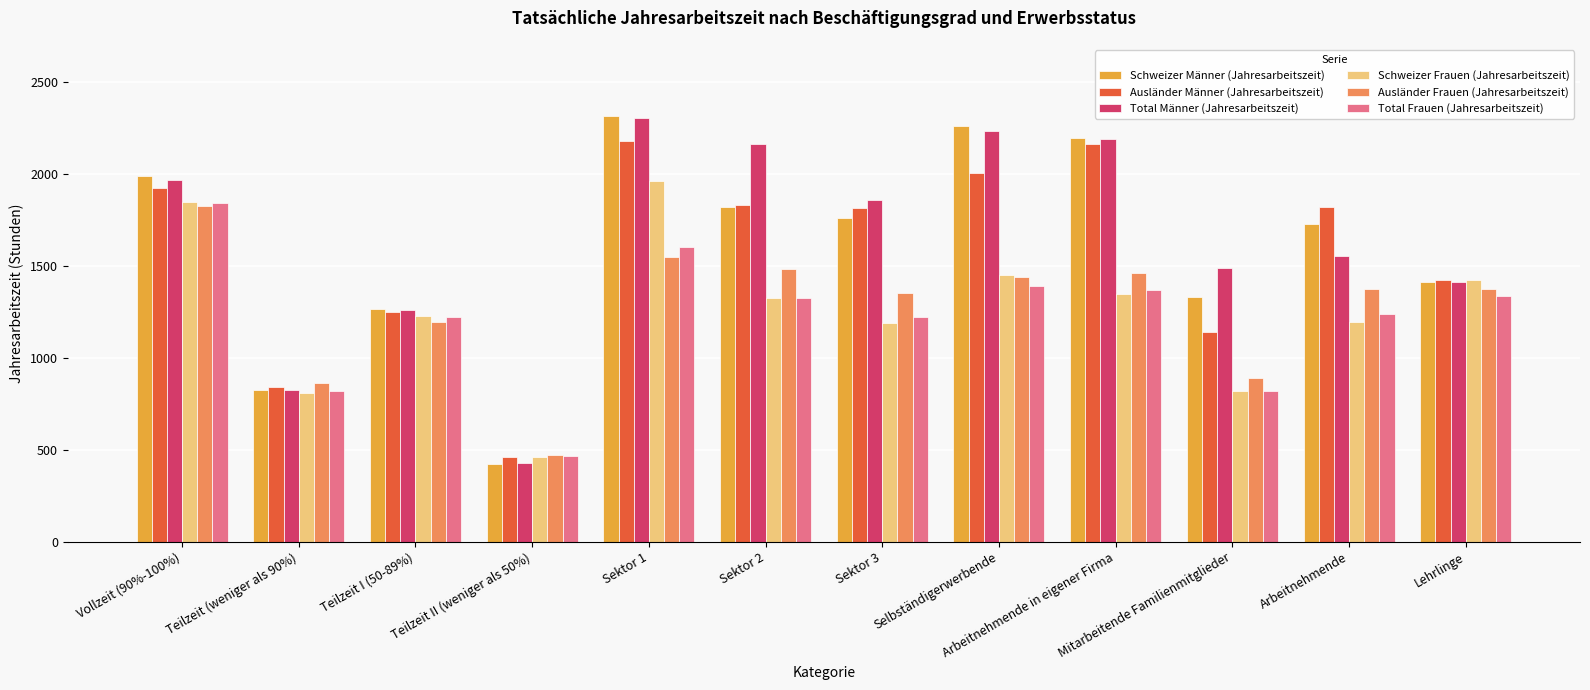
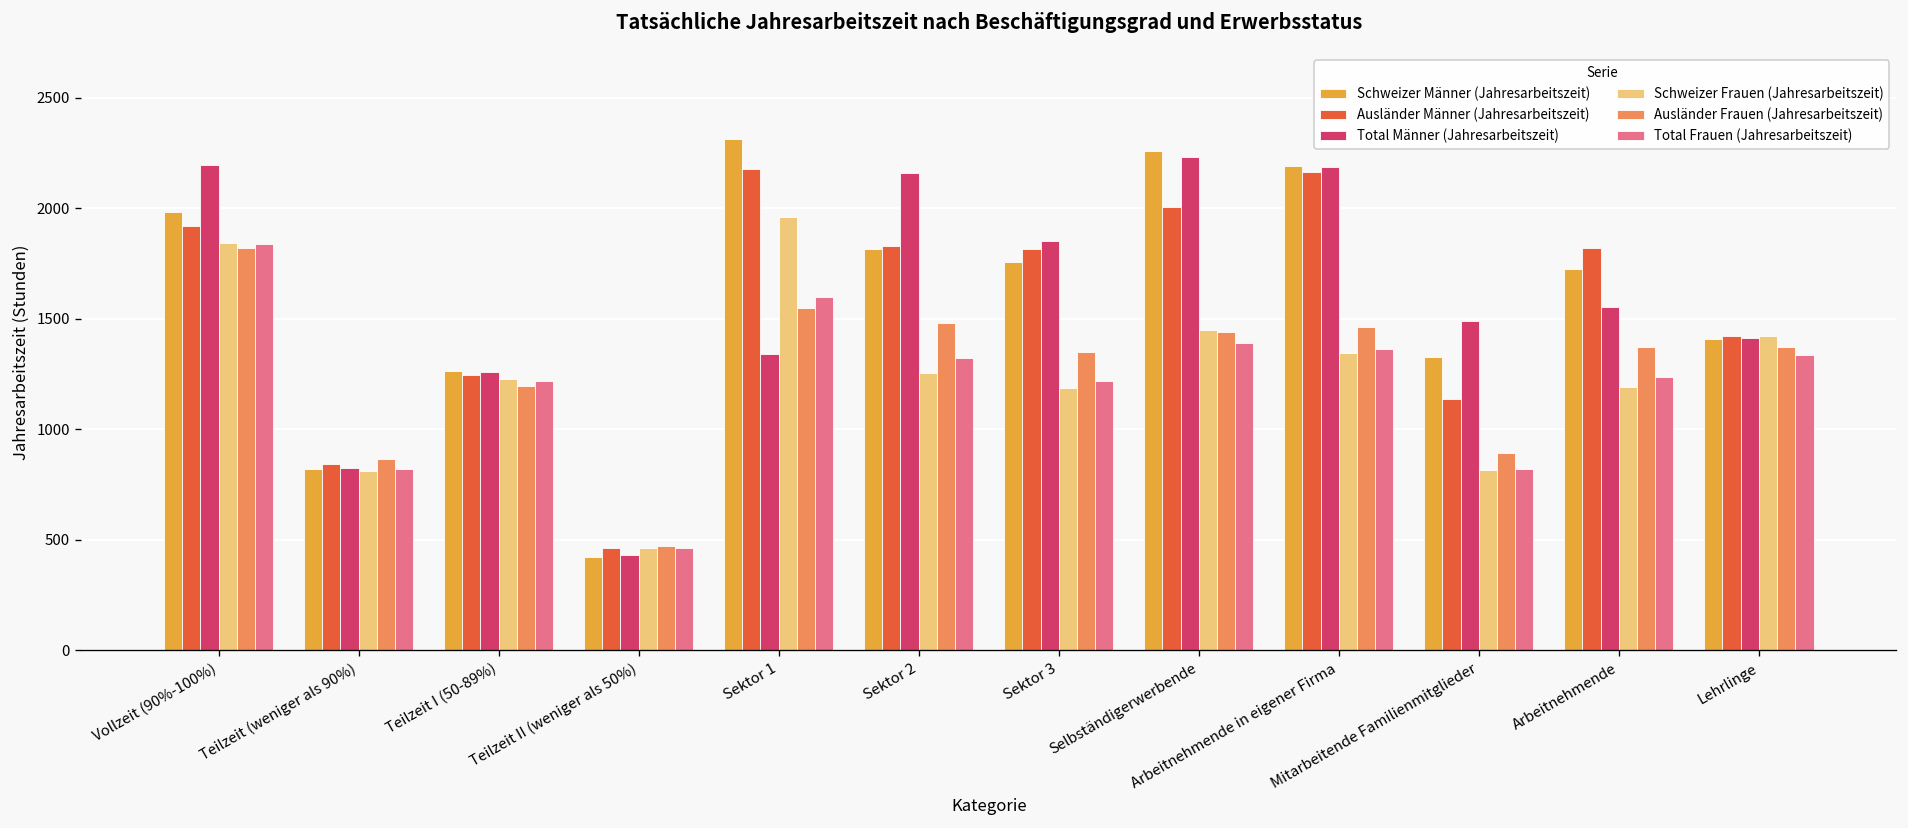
Total Männer (Jahresarbeitszeit), Vollzeit (90%-100%): 1970 -> 2200
Total Männer (Jahresarbeitszeit), Sektor 1: 2300 -> 1340
Schweizer Frauen (Jahresarbeitszeit), Sektor 2: 1330 -> 1260
